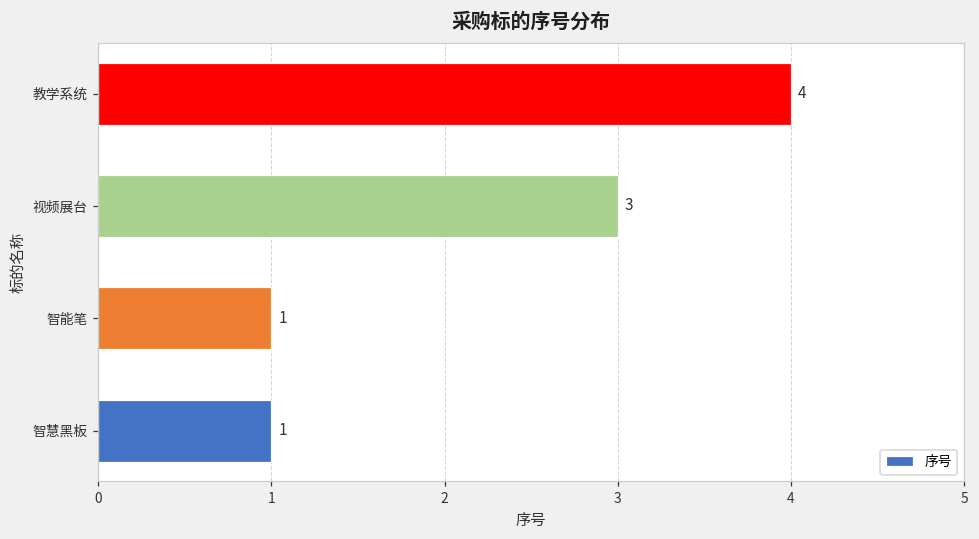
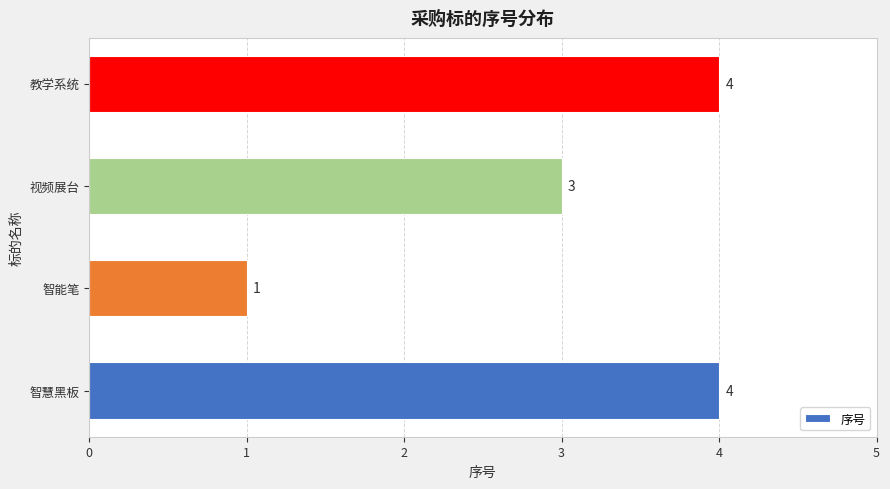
智慧黑板: 1 -> 4
